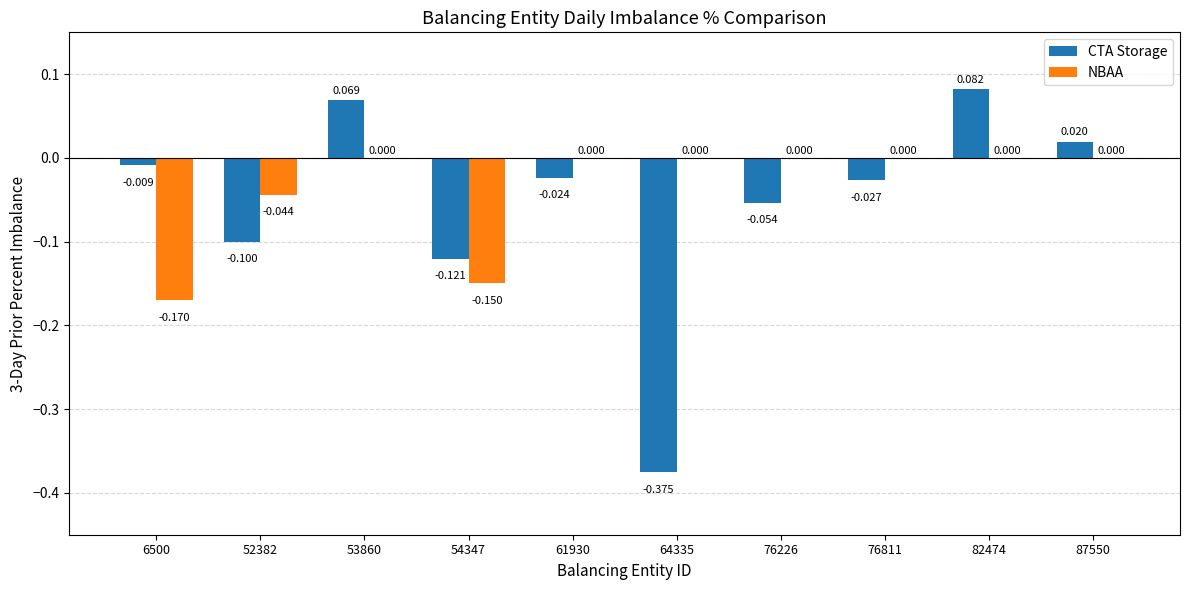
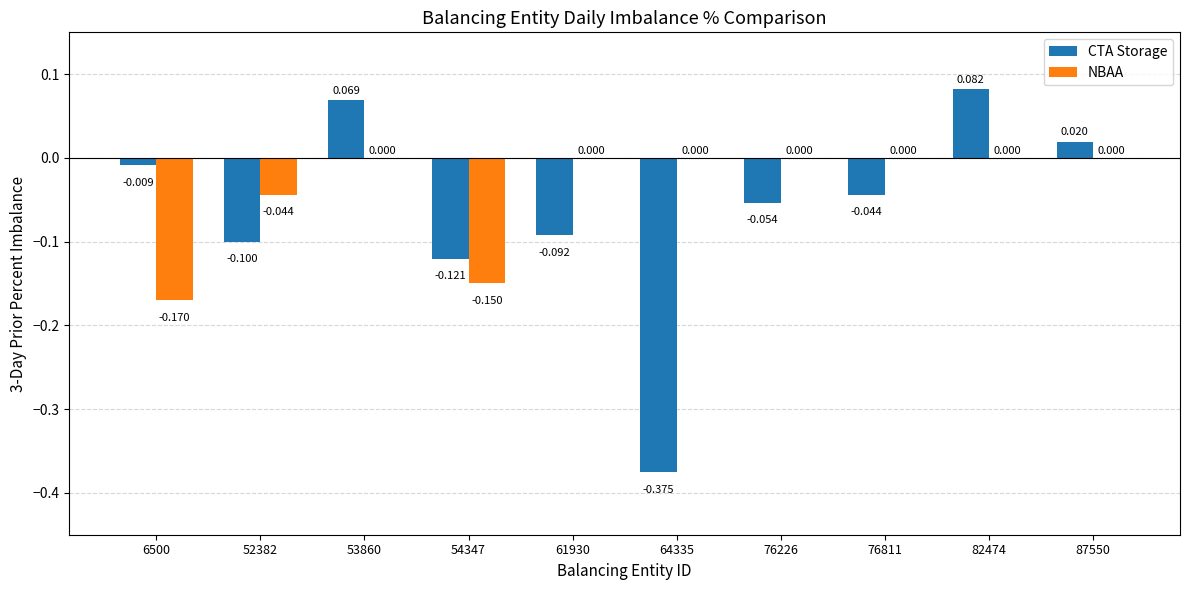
CTA Storage, 61930: -0.024 -> -0.092
CTA Storage, 76811: -0.027 -> -0.044
